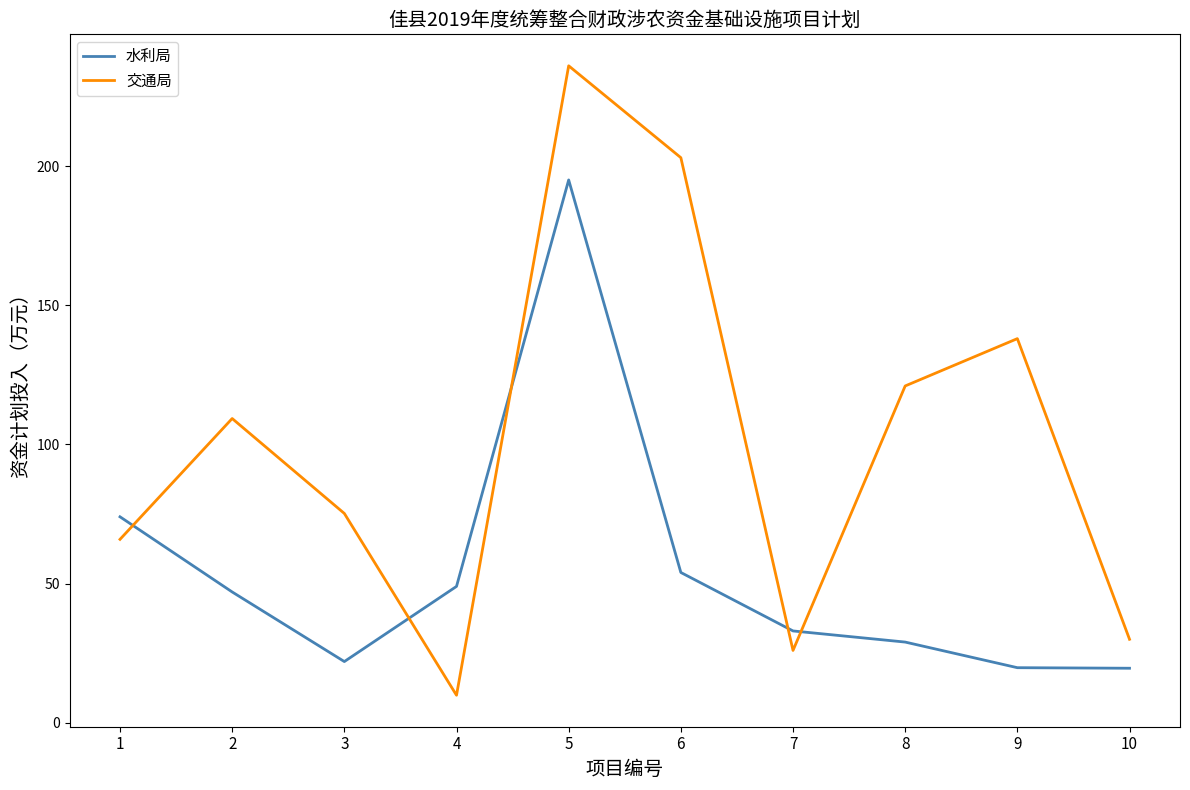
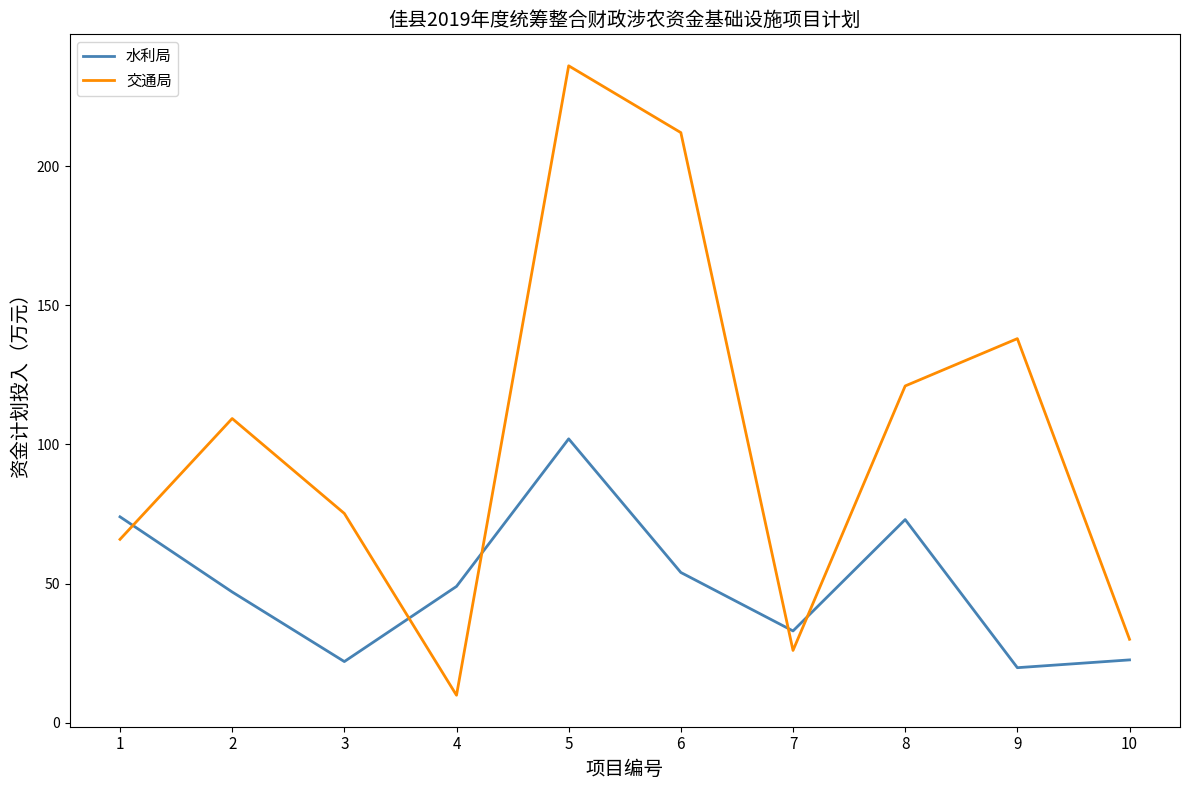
水利局, 5: 195 -> 102
交通局, 6: 203 -> 212
水利局, 8: 29 -> 73
水利局, 10: 20 -> 23
